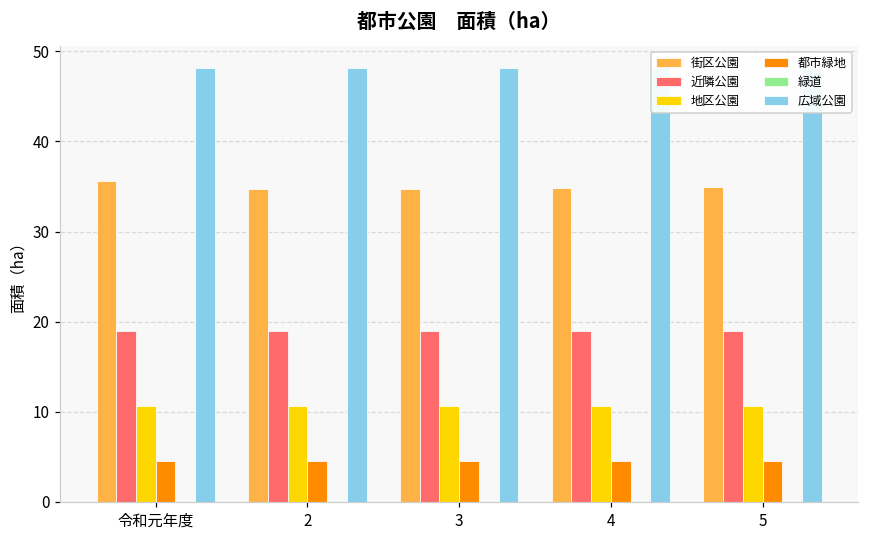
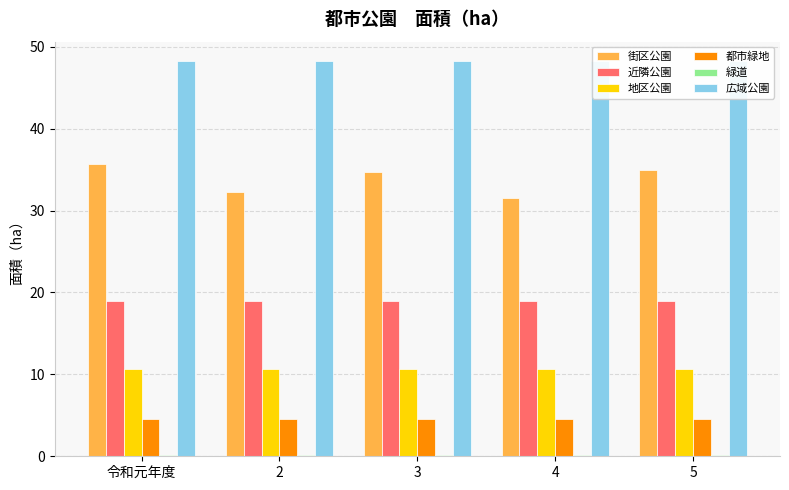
街区公園, 2: 35 -> 32
街区公園, 4: 35 -> 32
